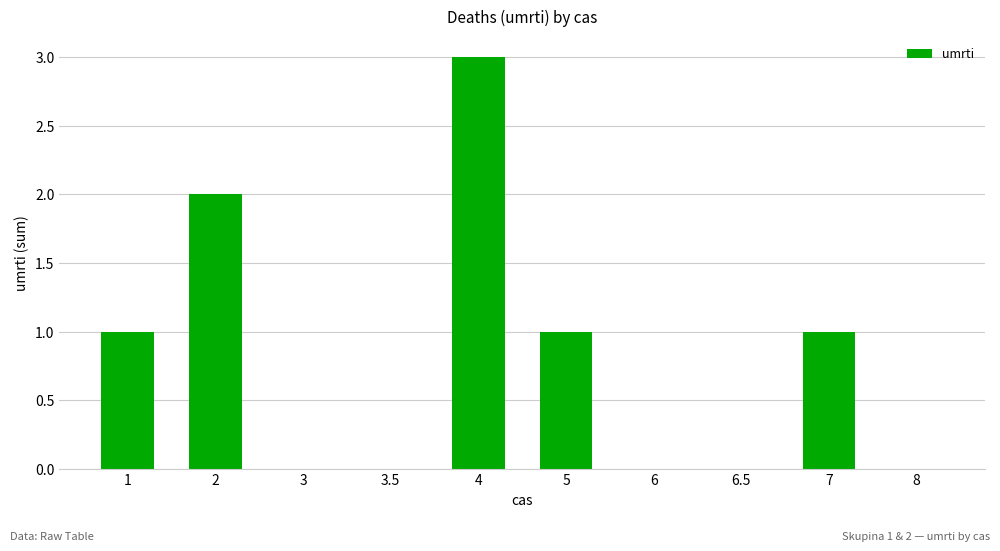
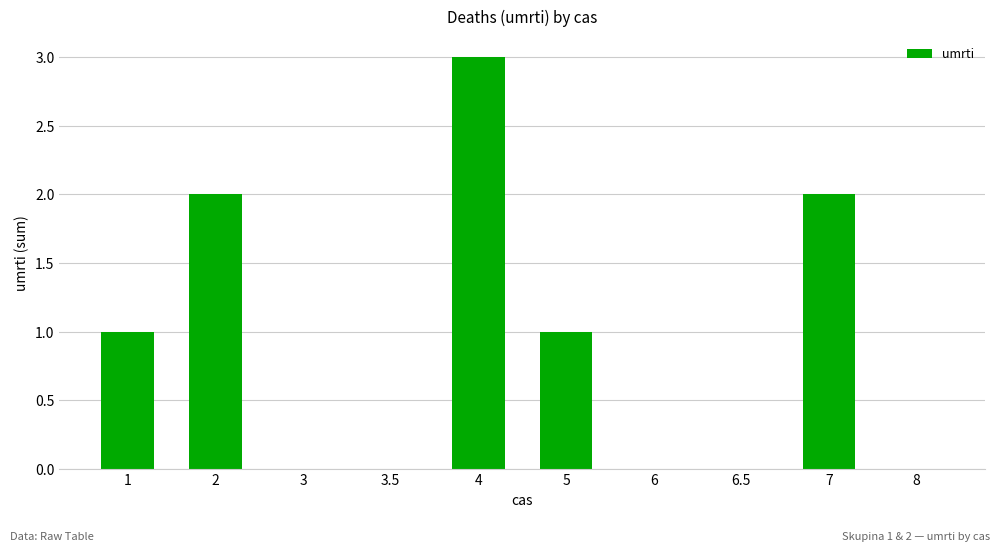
7: 1 -> 2
